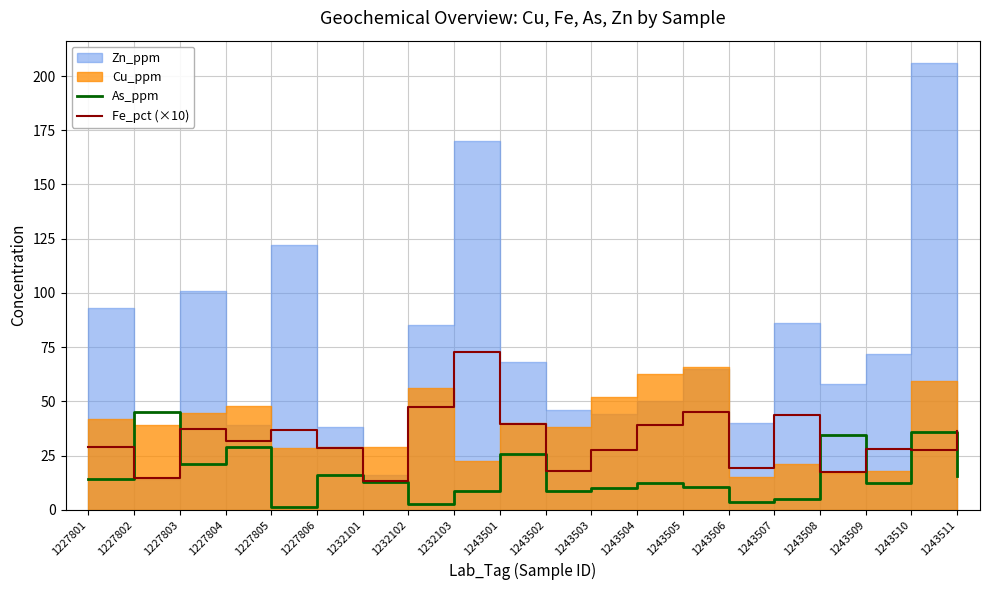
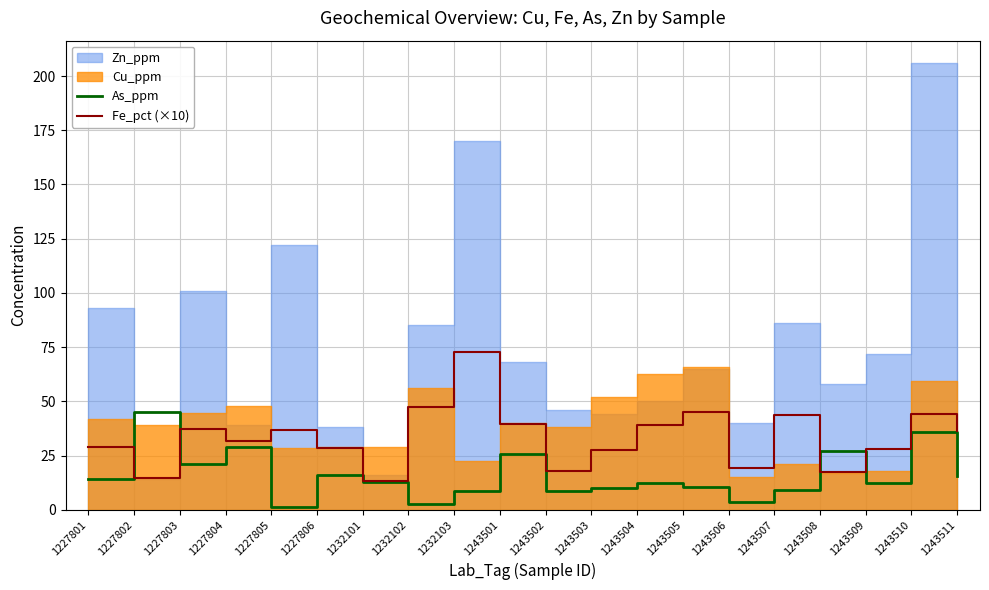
As_ppm, 1243507: 5 -> 9
As_ppm, 1243508: 34 -> 27
Fe_pct (×10), 1243510: 28 -> 44
